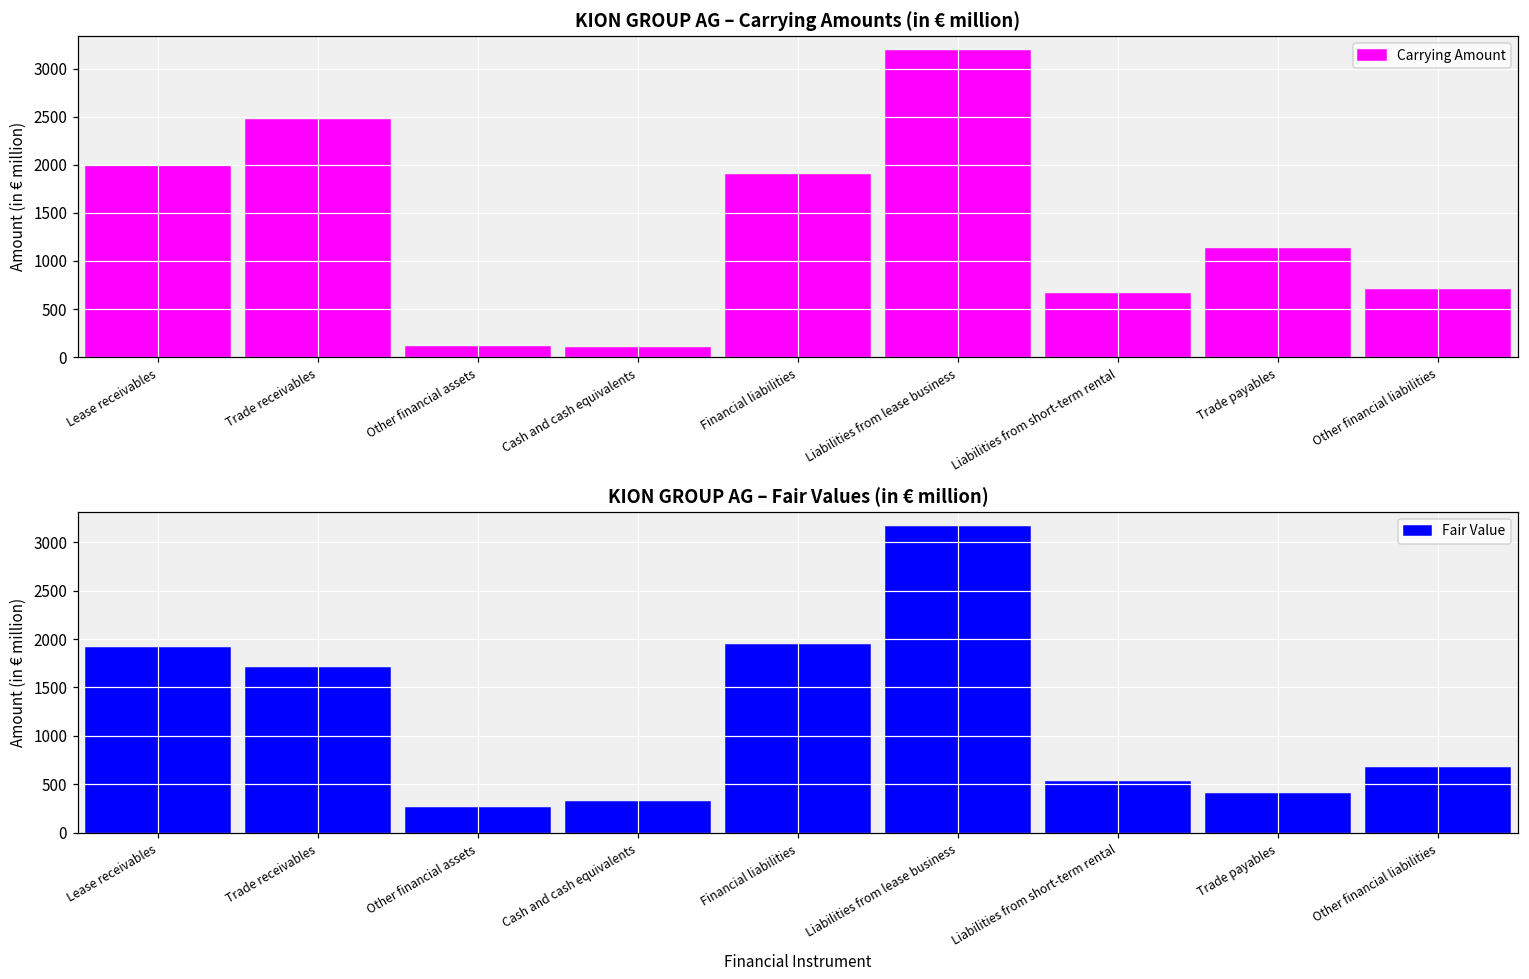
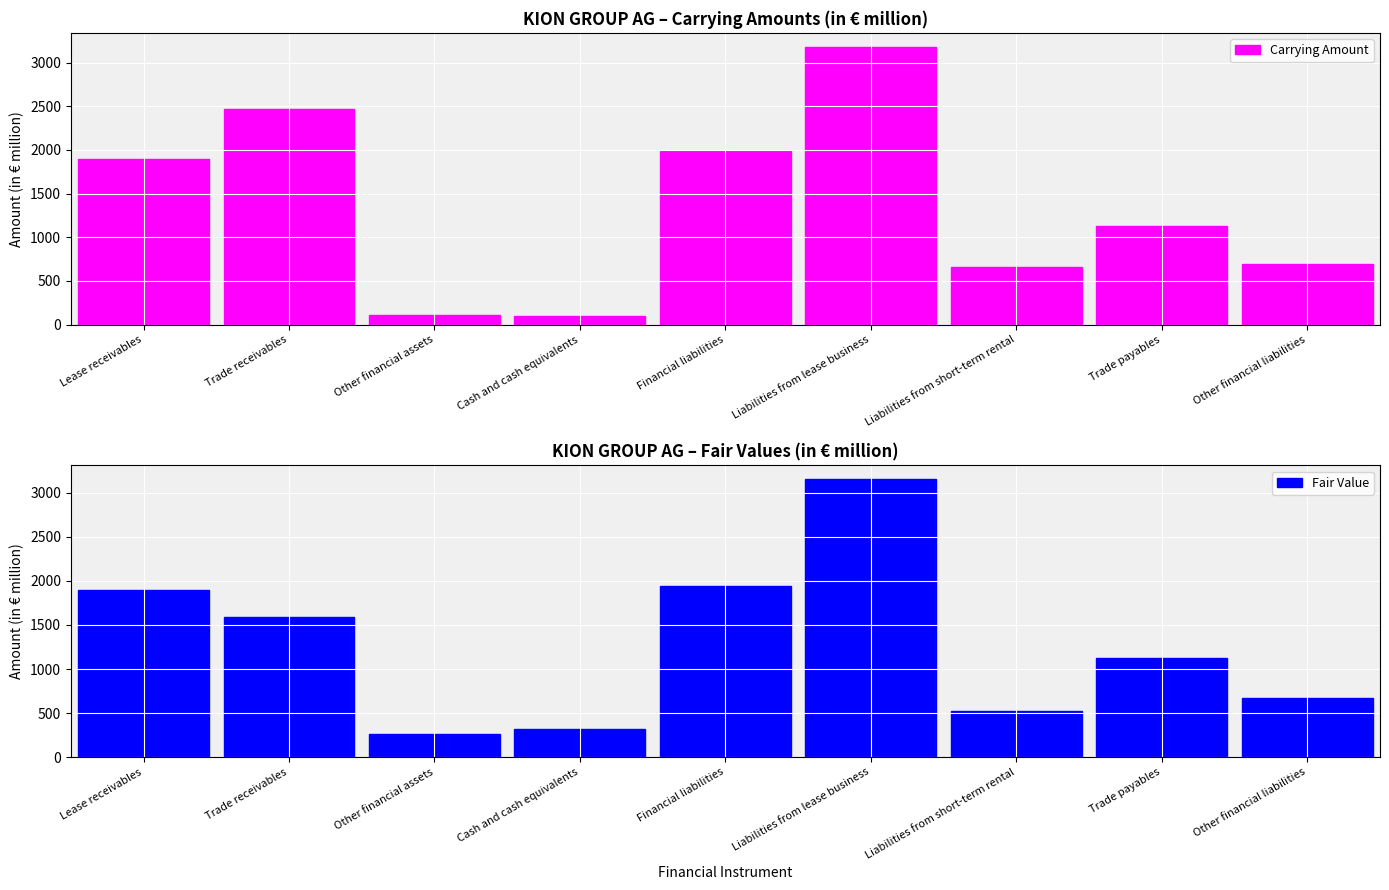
KION GROUP AG – Carrying Amounts (in € million), Lease receivables: 2000 -> 1900
KION GROUP AG – Carrying Amounts (in € million), Financial liabilities: 1900 -> 2000
KION GROUP AG – Fair Values (in € million), Trade receivables: 1700 -> 1600
KION GROUP AG – Fair Values (in € million), Trade payables: 400 -> 1100
